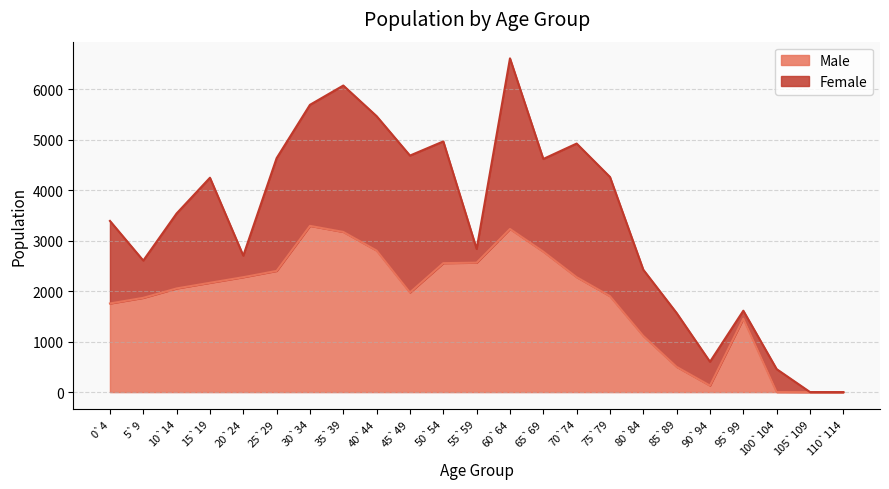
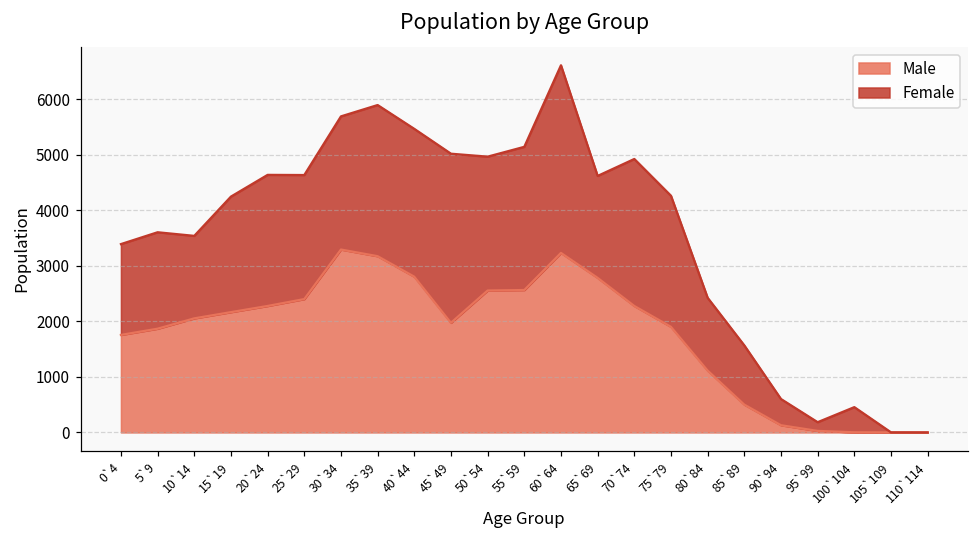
Female, 5`9: 700 -> 1700
Female, 20`24: 400 -> 2400
Female, 35`39: 2900 -> 2700
Female, 45`49: 2700 -> 3000
Female, 55`59: 300 -> 2600
Male, 95`99: 1500 -> 0
